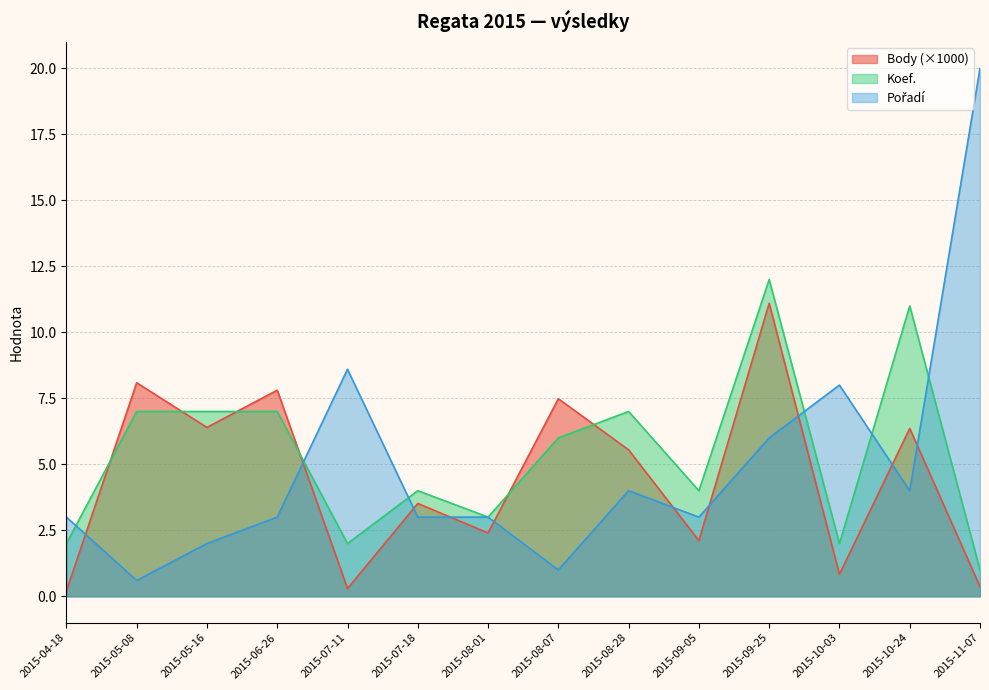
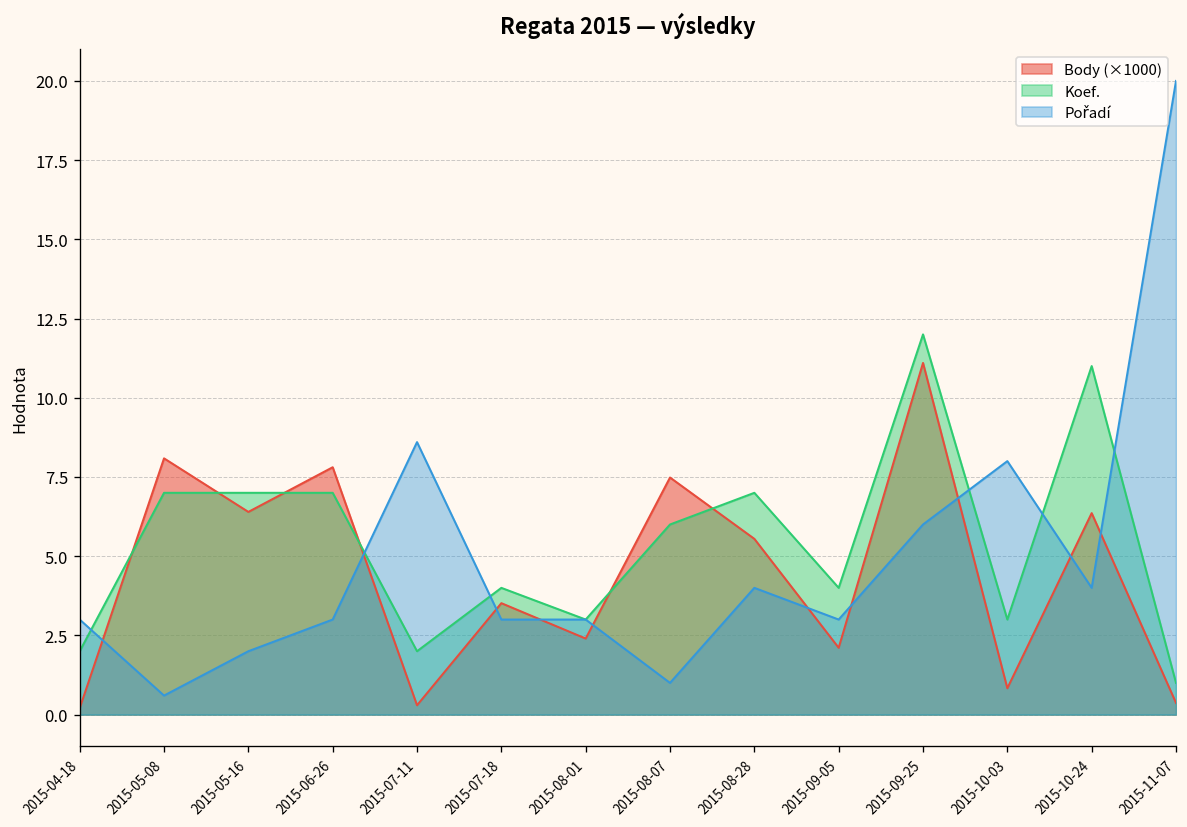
Koef., 2015-10-03: 2 -> 3
